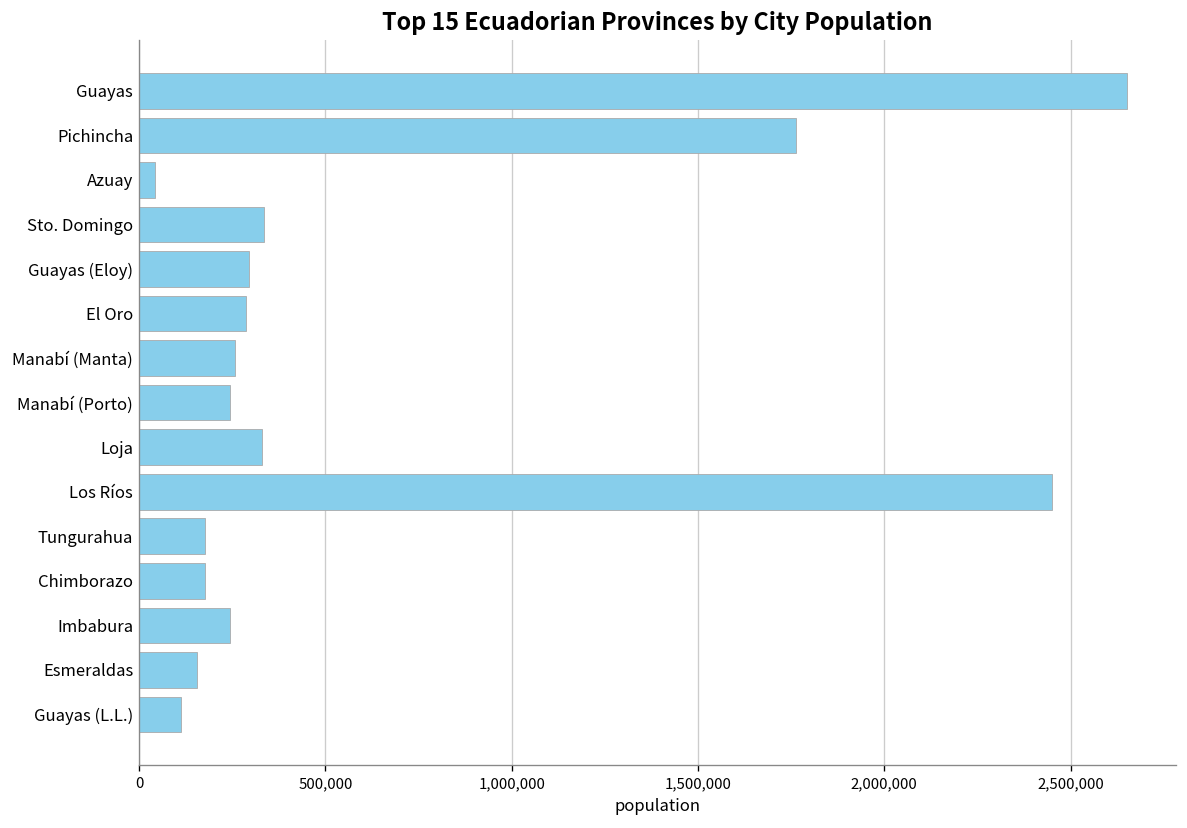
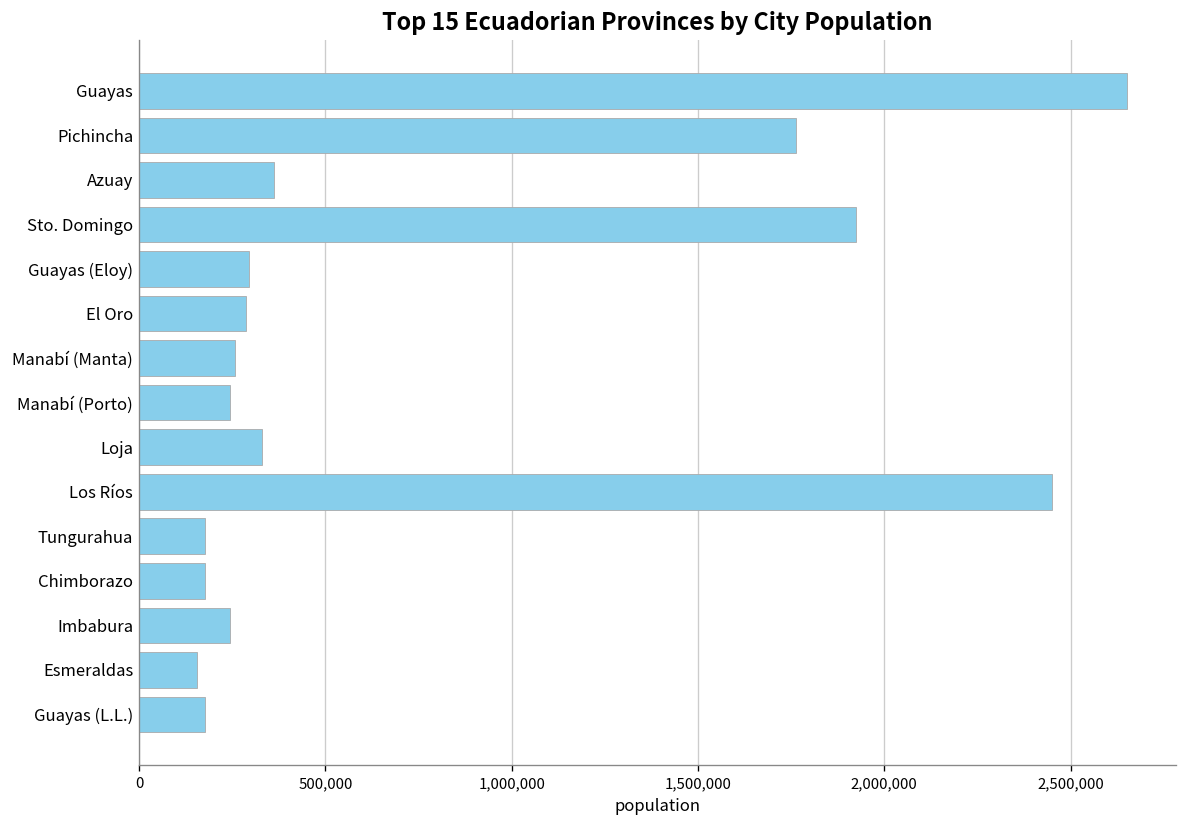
Azuay: 40,000 -> 360,000
Sto. Domingo: 330,000 -> 1,920,000
Guayas (L.L.): 110,000 -> 180,000
